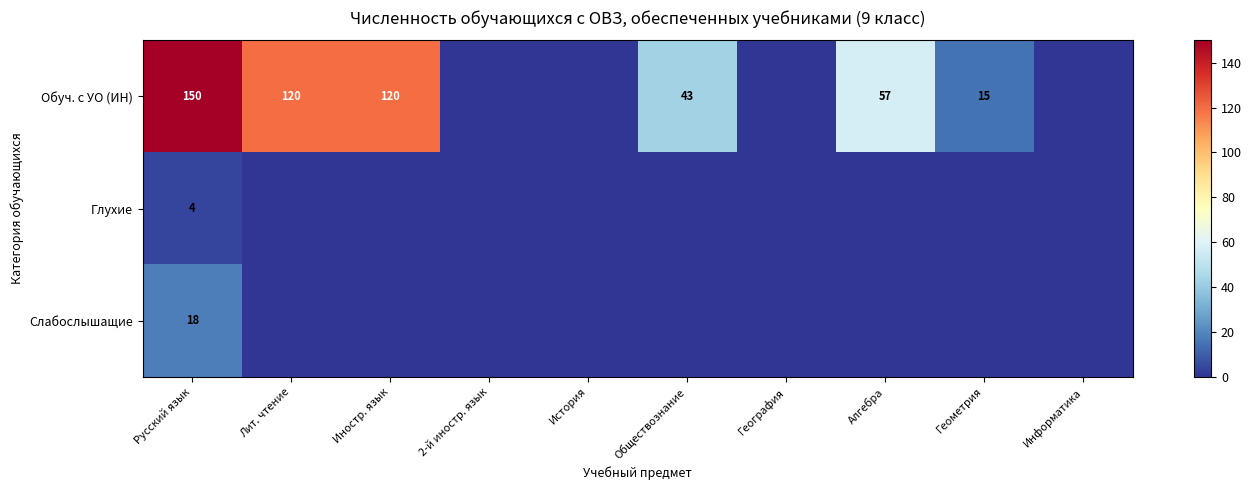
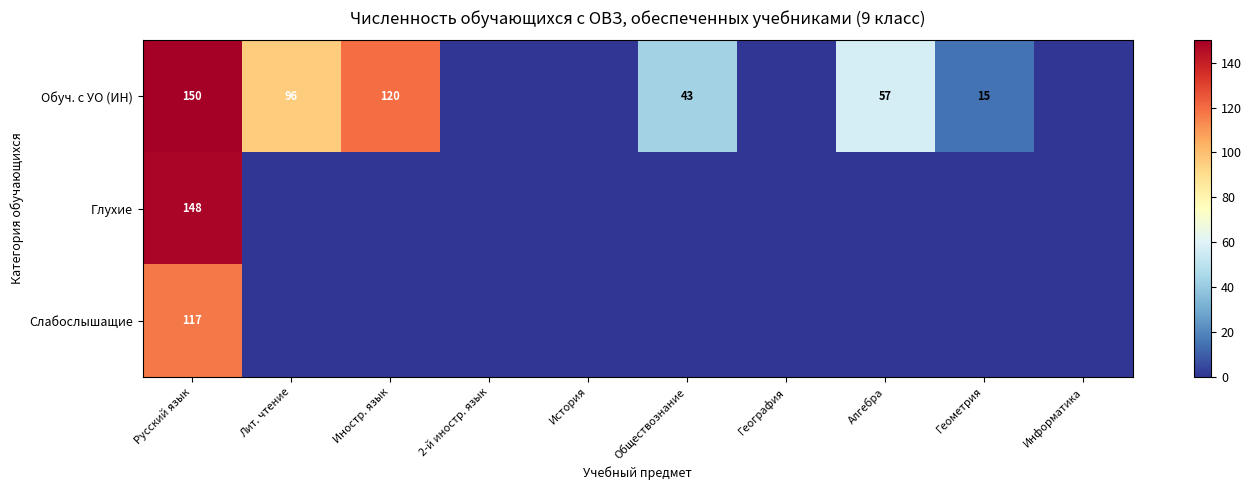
Обуч. с УО (ИН), Лит. чтение: 120 -> 96
Глухие, Русский язык: 4 -> 148
Слабослышащие, Русский язык: 18 -> 117
